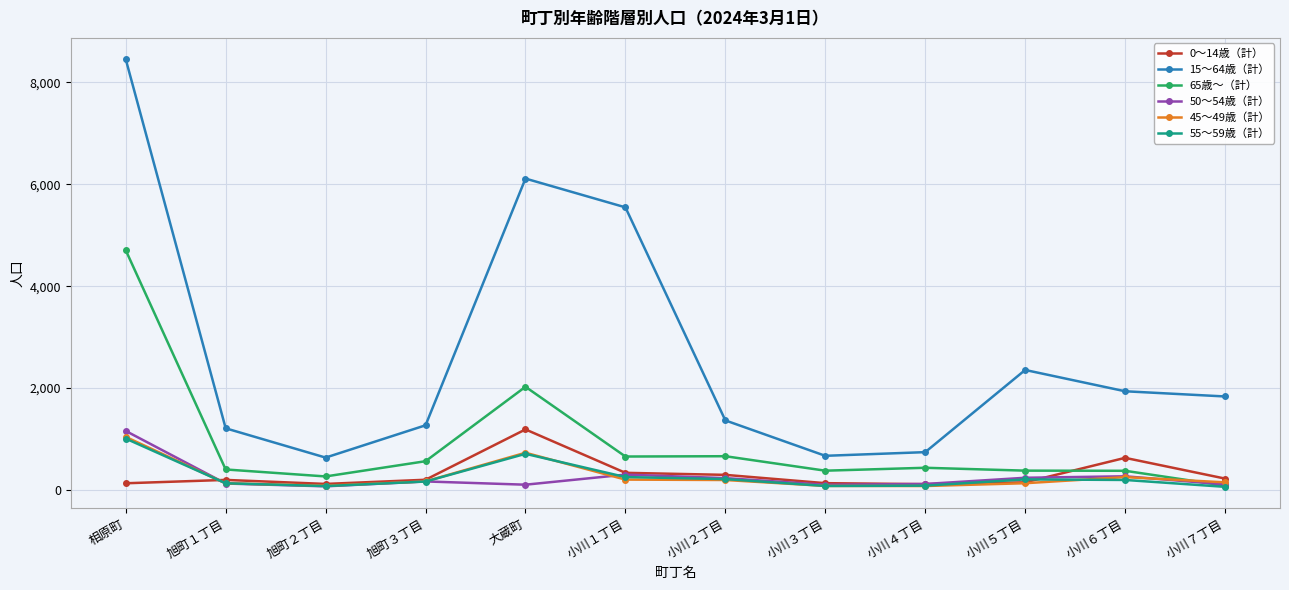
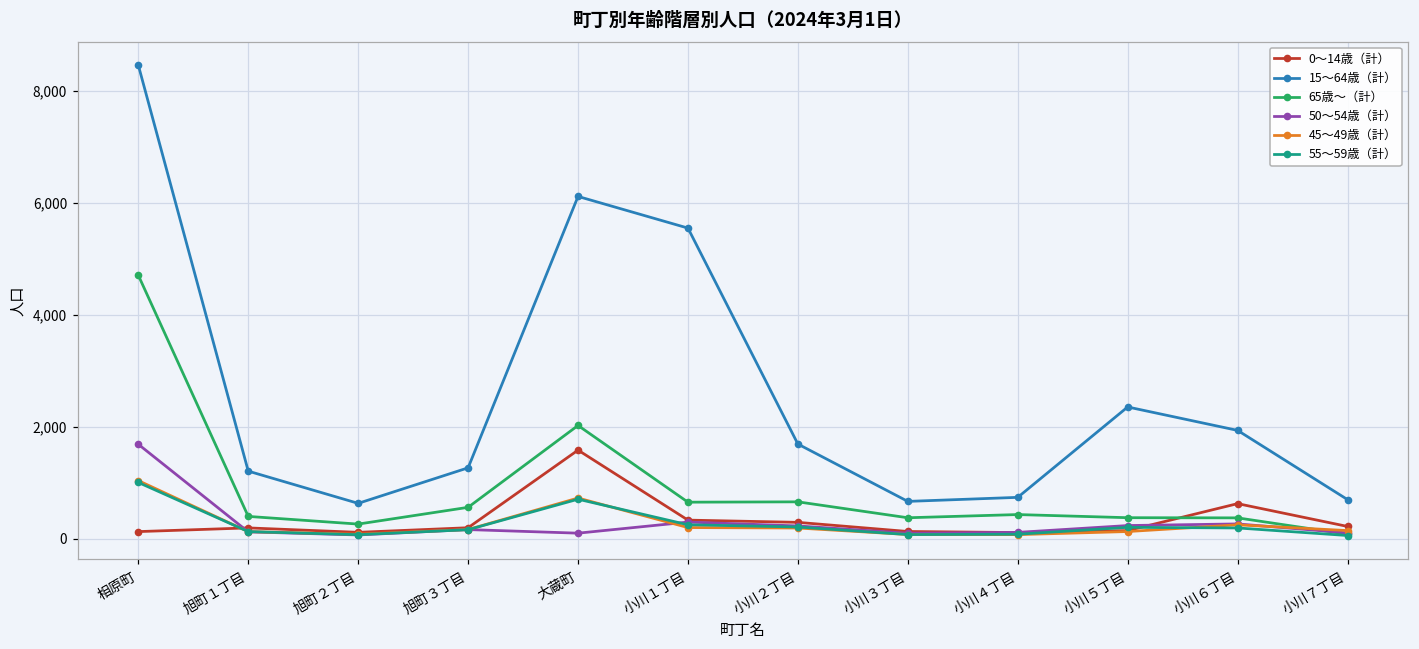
50～54歳（計）, 相原町: 1,200 -> 1,700
0～14歳（計）, 大蔵町: 1,200 -> 1,600
15～64歳（計）, 小川２丁目: 1,400 -> 1,700
15～64歳（計）, 小川７丁目: 1,800 -> 700
